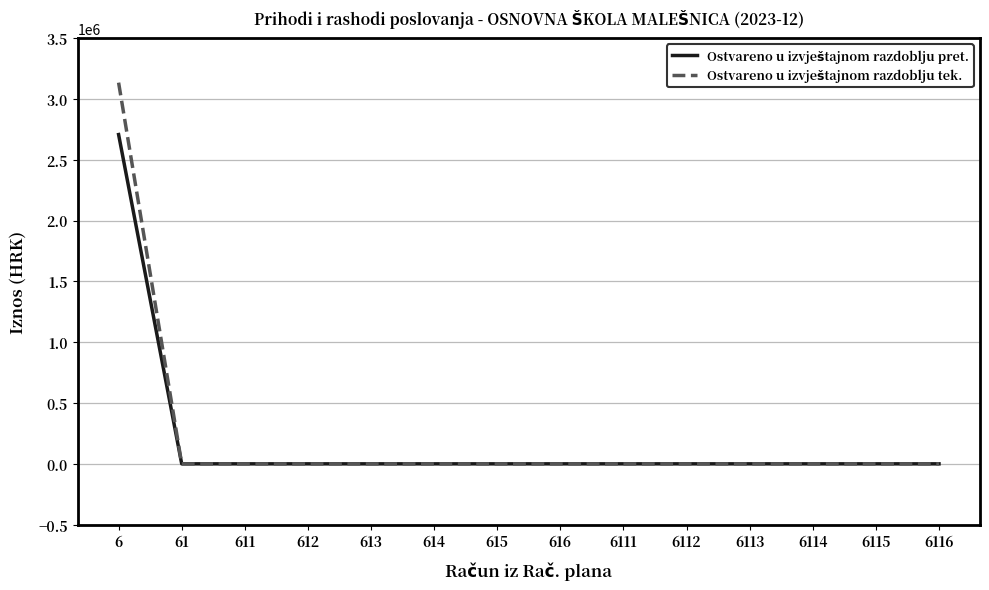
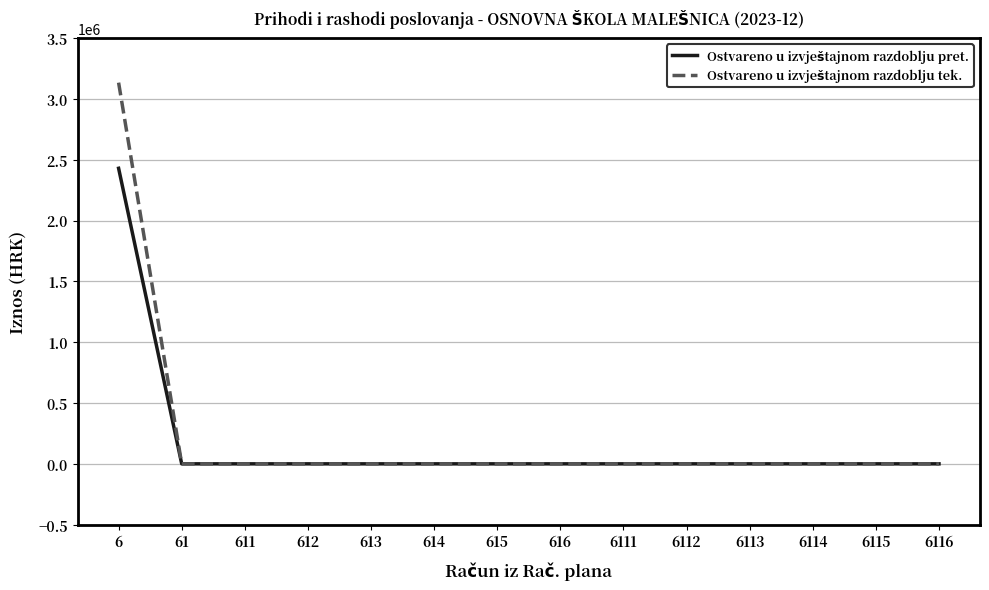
Ostvareno u izvještajnom razdoblju pret., 6: 2710000 -> 2430000
